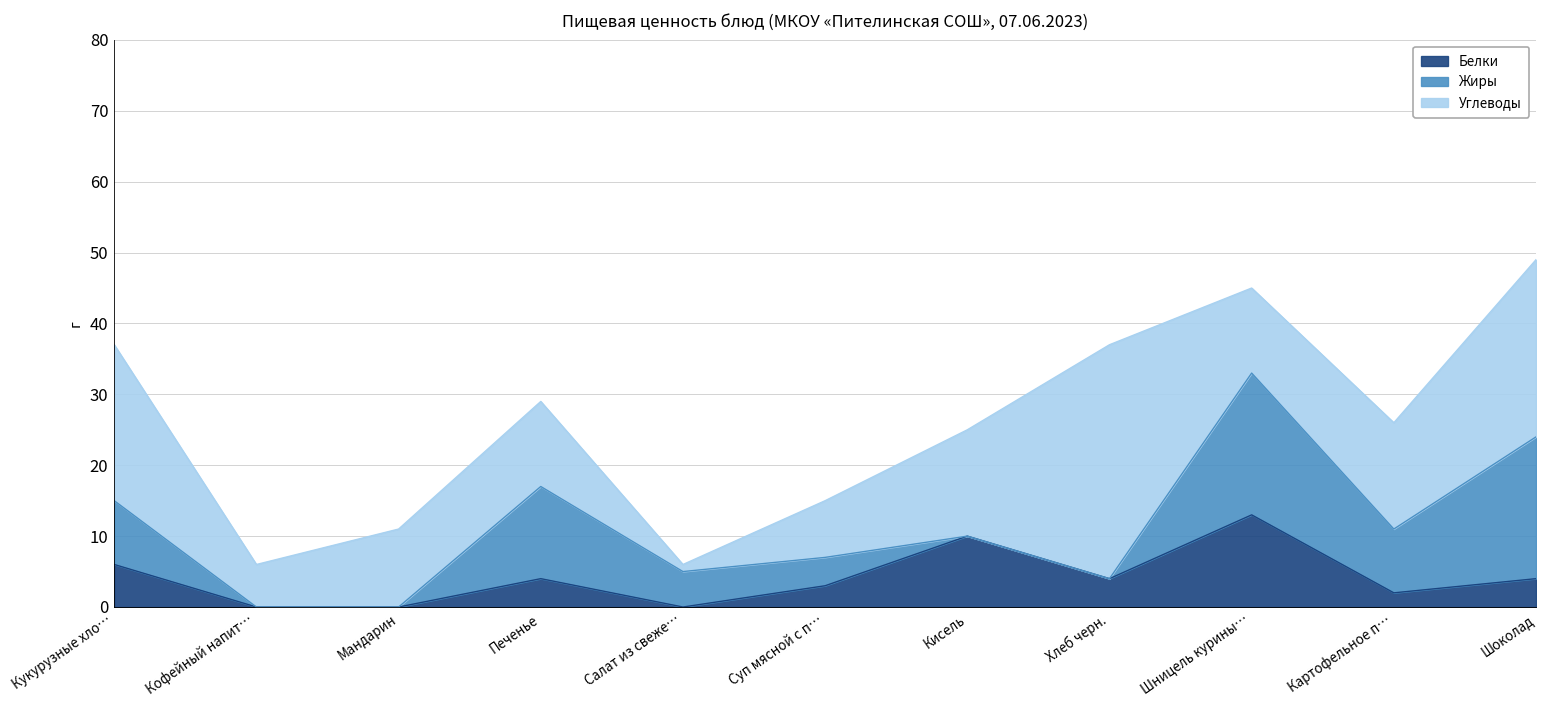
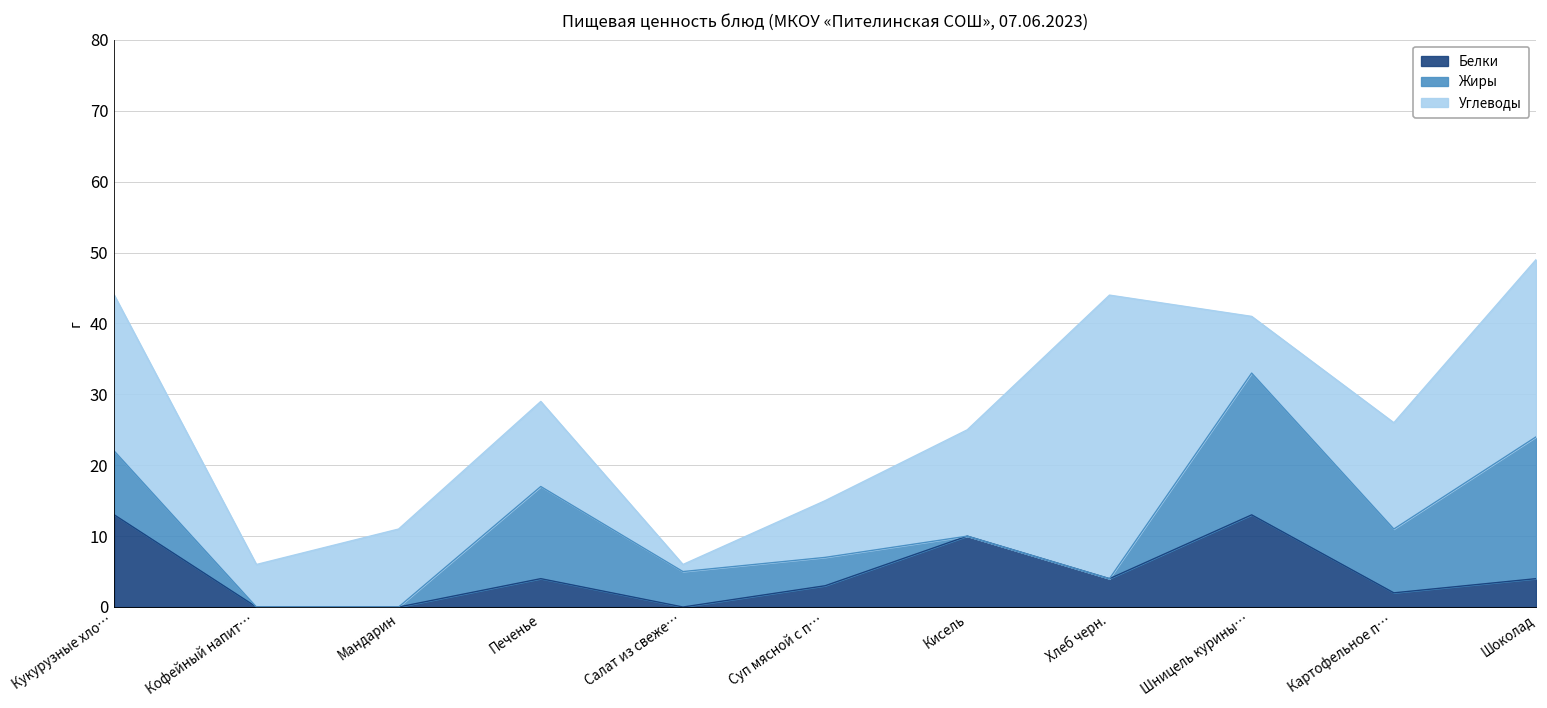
Белки, Кукурузные хло…: 6 -> 13
Углеводы, Хлеб черн.: 33 -> 40
Углеводы, Шницель курины…: 12 -> 8
